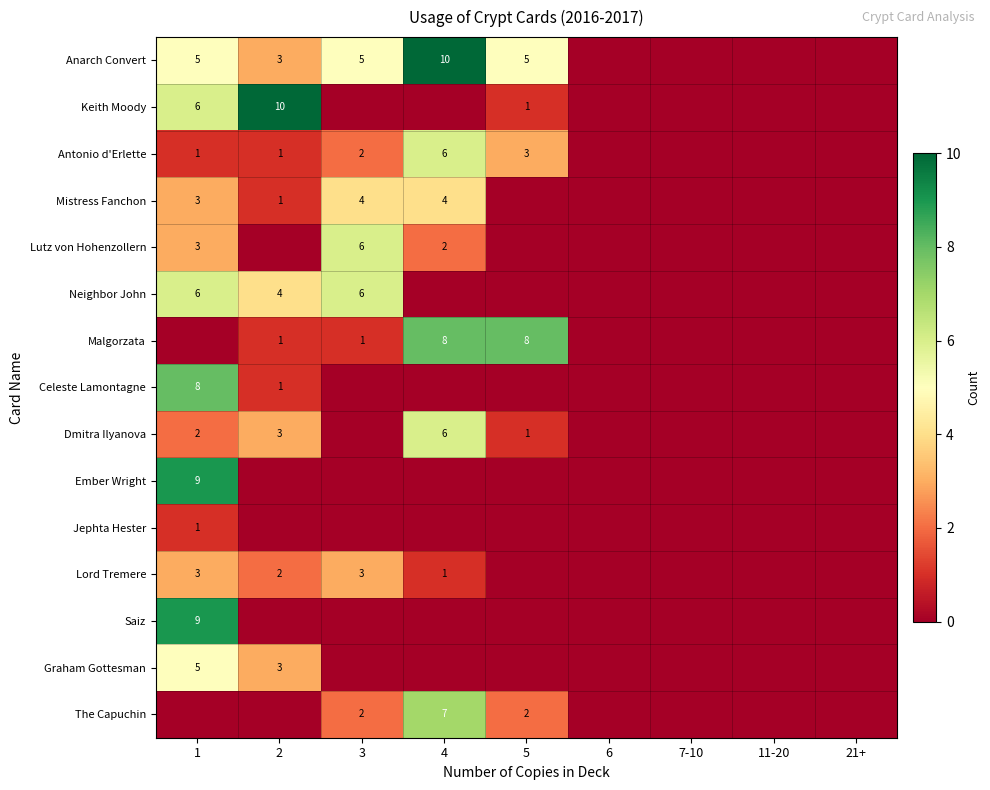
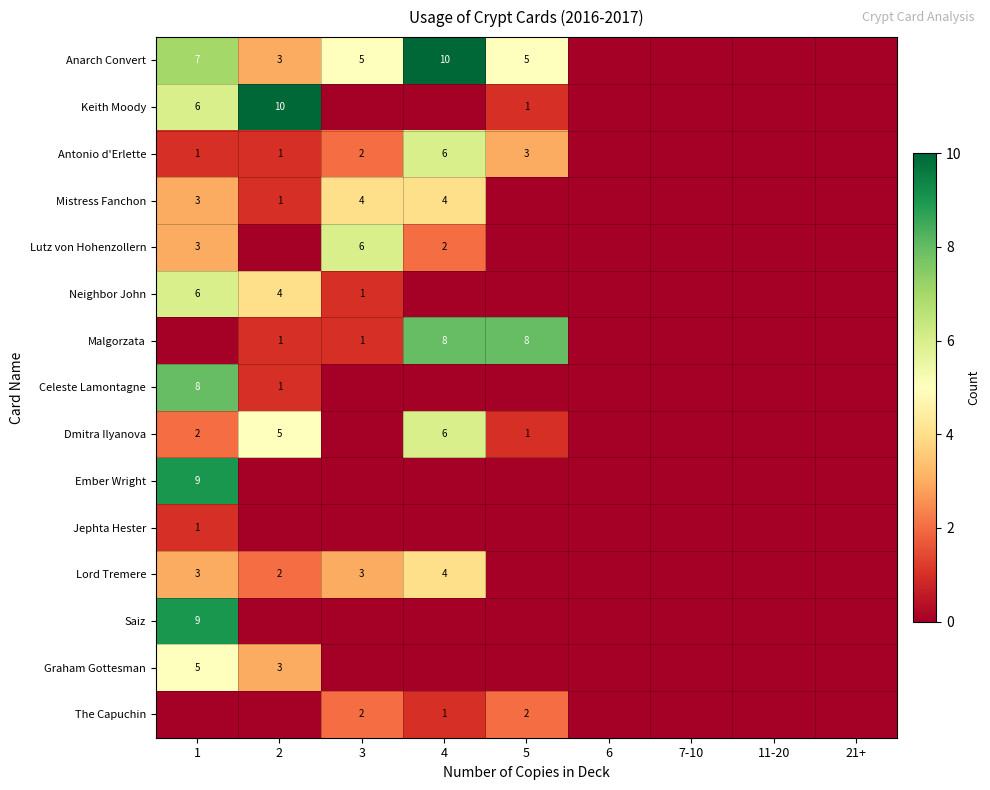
Anarch Convert, 1: 5 -> 7
Neighbor John, 3: 6 -> 1
Dmitra Ilyanova, 2: 3 -> 5
Lord Tremere, 4: 1 -> 4
The Capuchin, 4: 7 -> 1
